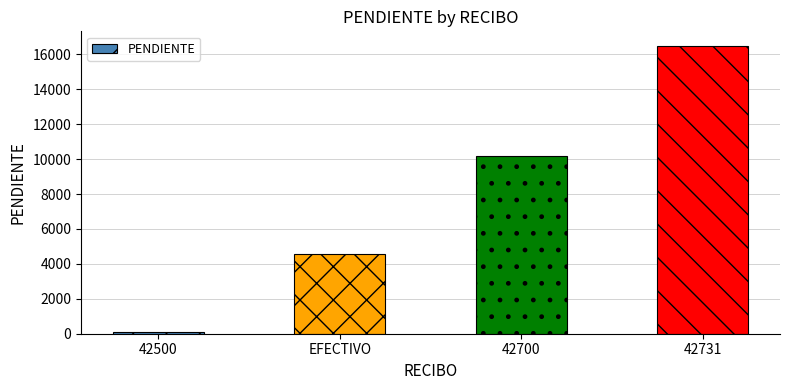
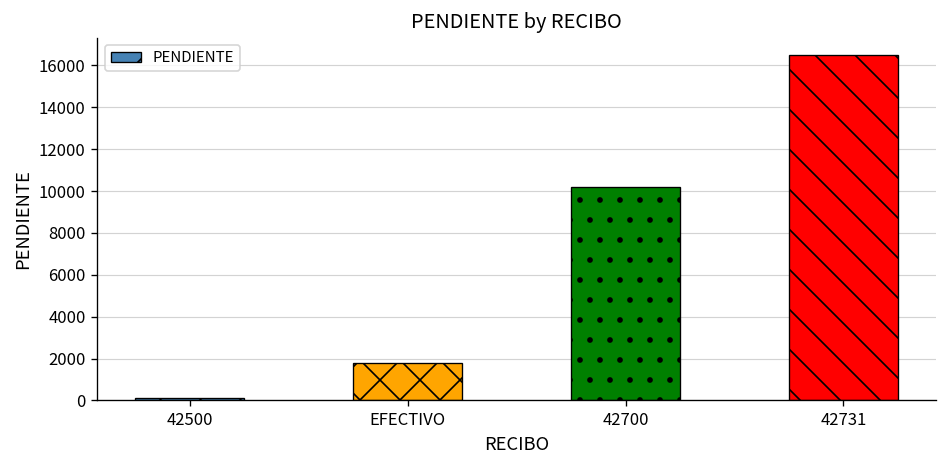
EFECTIVO: 4600 -> 1800
